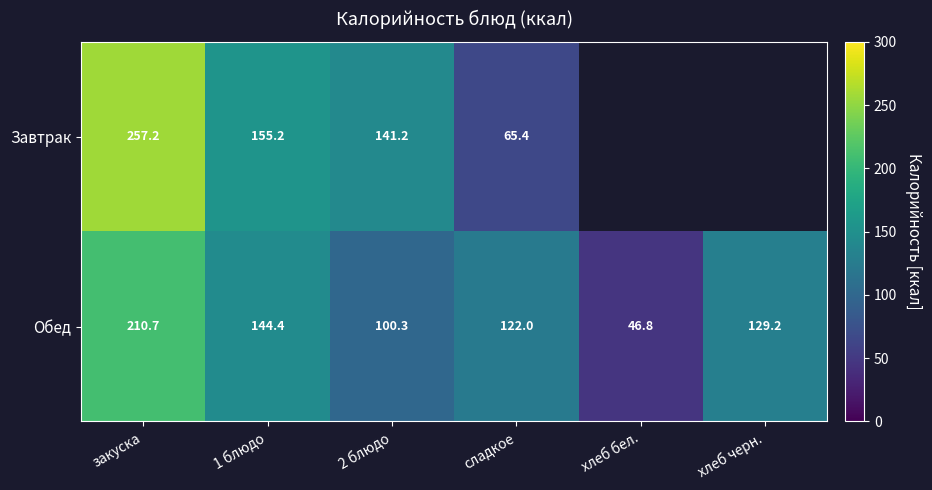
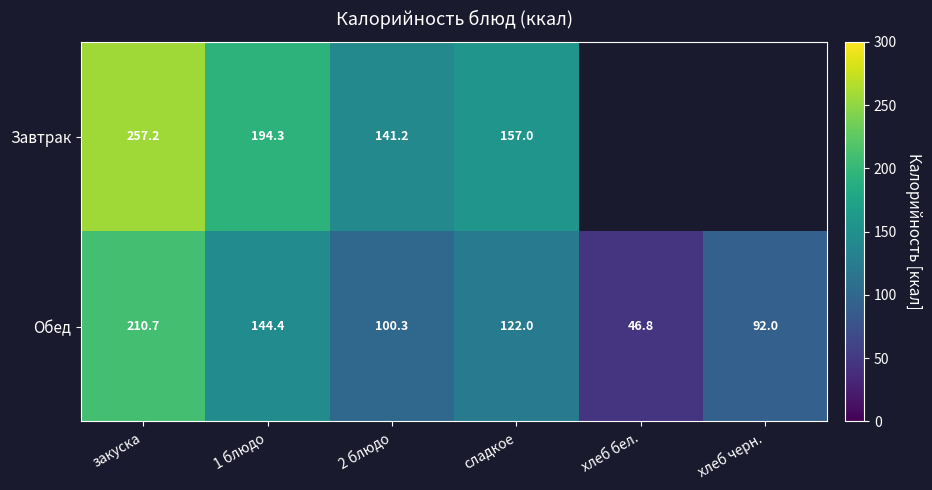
Завтрак, 1 блюдо: 155.2 -> 194.3
Завтрак, сладкое: 65.4 -> 157.0
Обед, хлеб черн.: 129.2 -> 92.0
